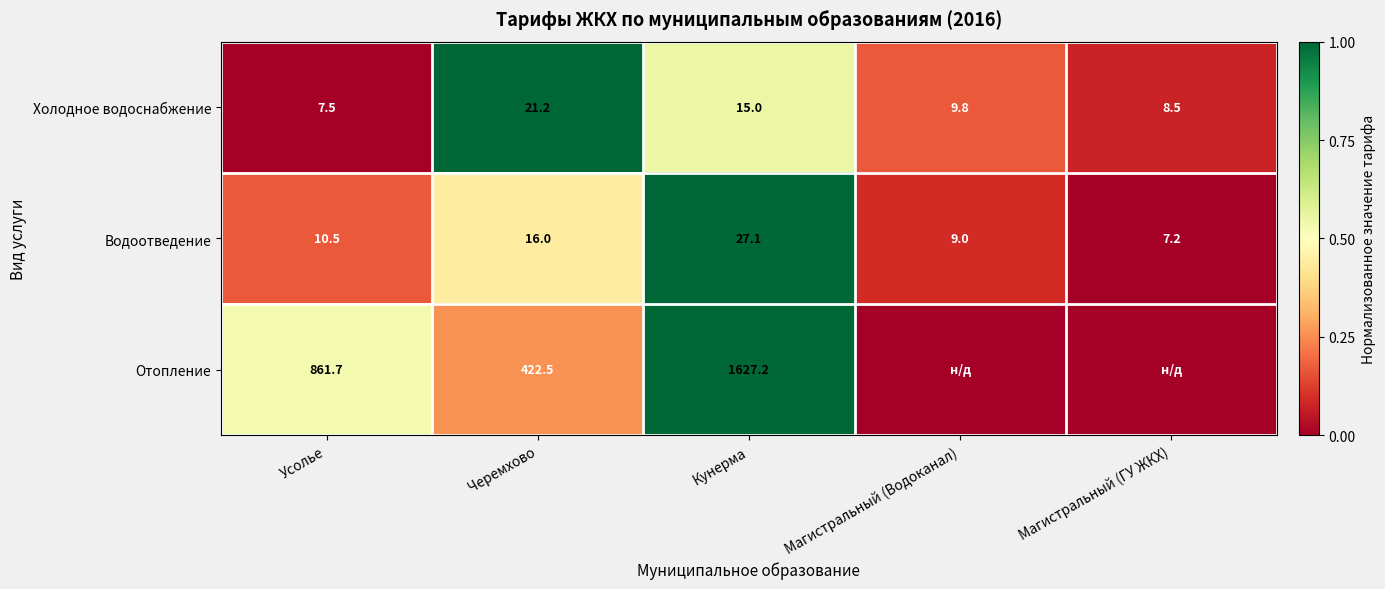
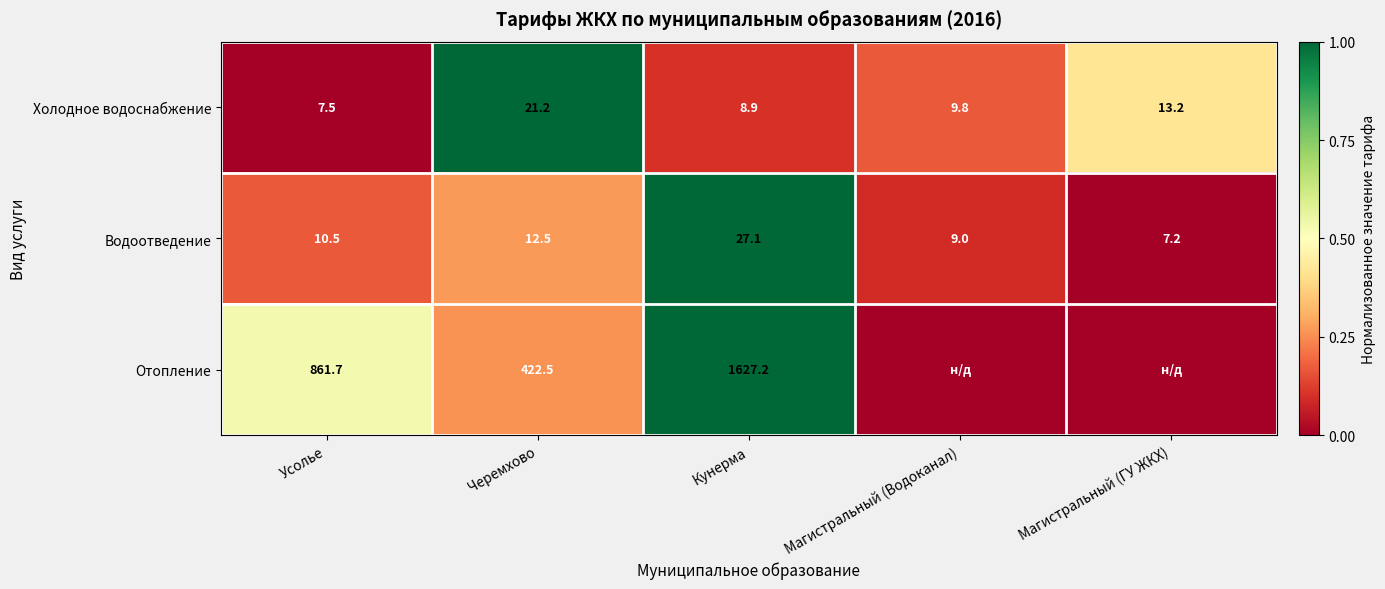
Холодное водоснабжение, Кунерма: 15.0 -> 8.9
Холодное водоснабжение, Магистральный (ГУ ЖКХ): 8.5 -> 13.2
Водоотведение, Черемхово: 16.0 -> 12.5
